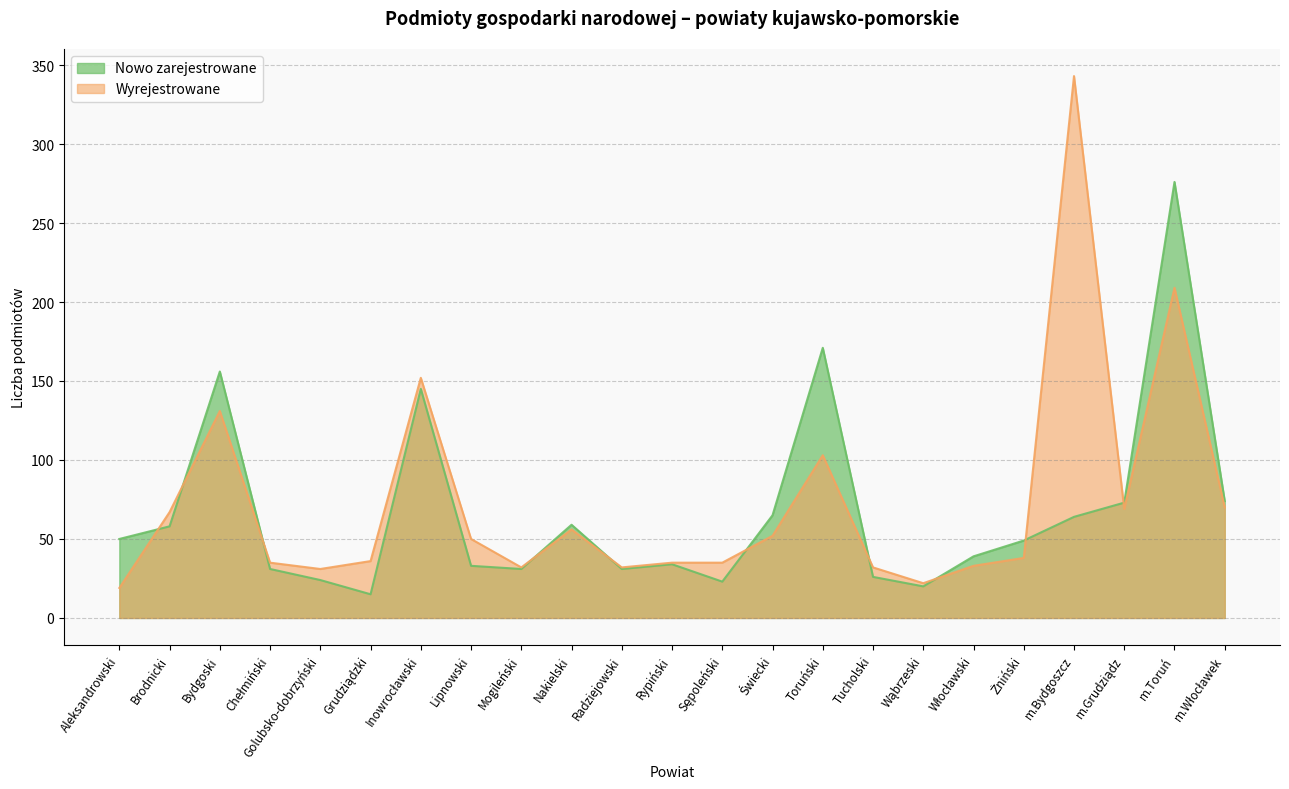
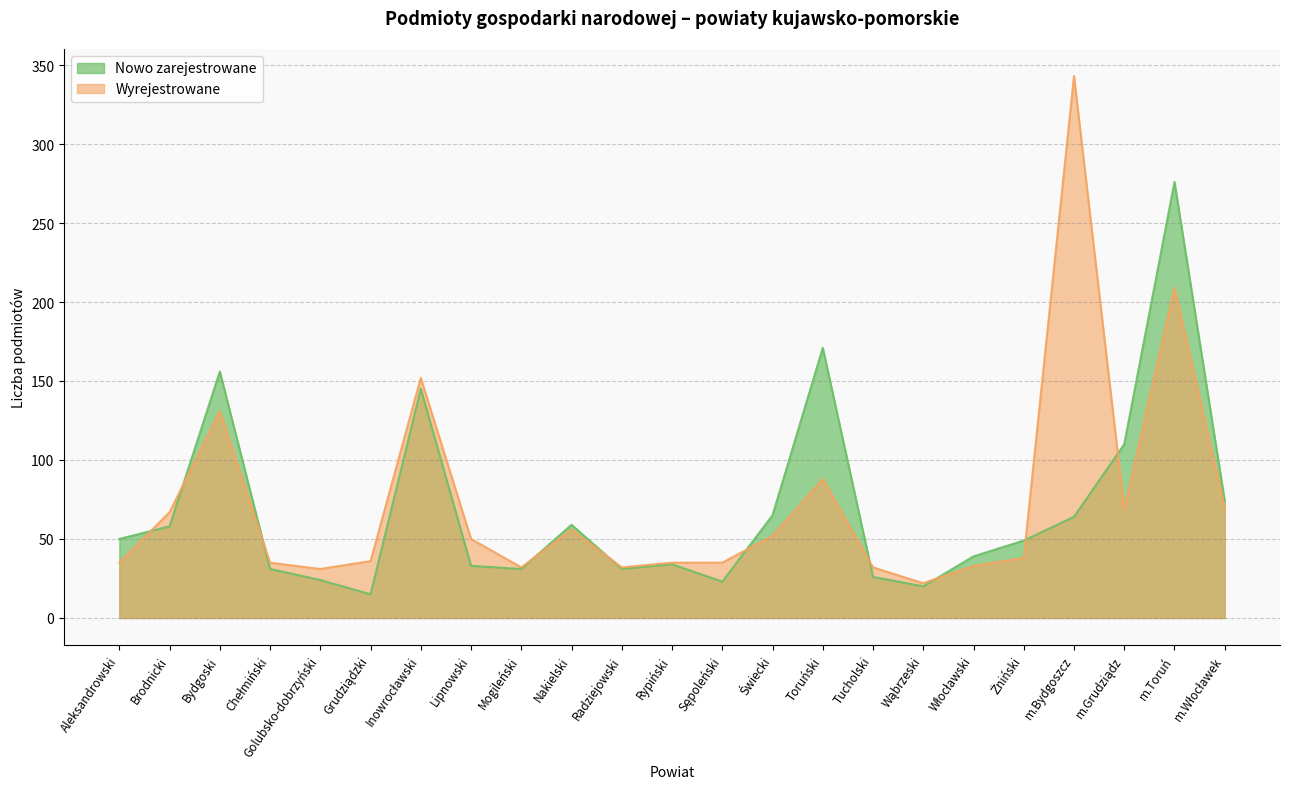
Wyrejestrowane, Aleksandrowski: 19 -> 35
Wyrejestrowane, Toruński: 103 -> 88
Nowo zarejestrowane, m.Grudziądz: 73 -> 110
